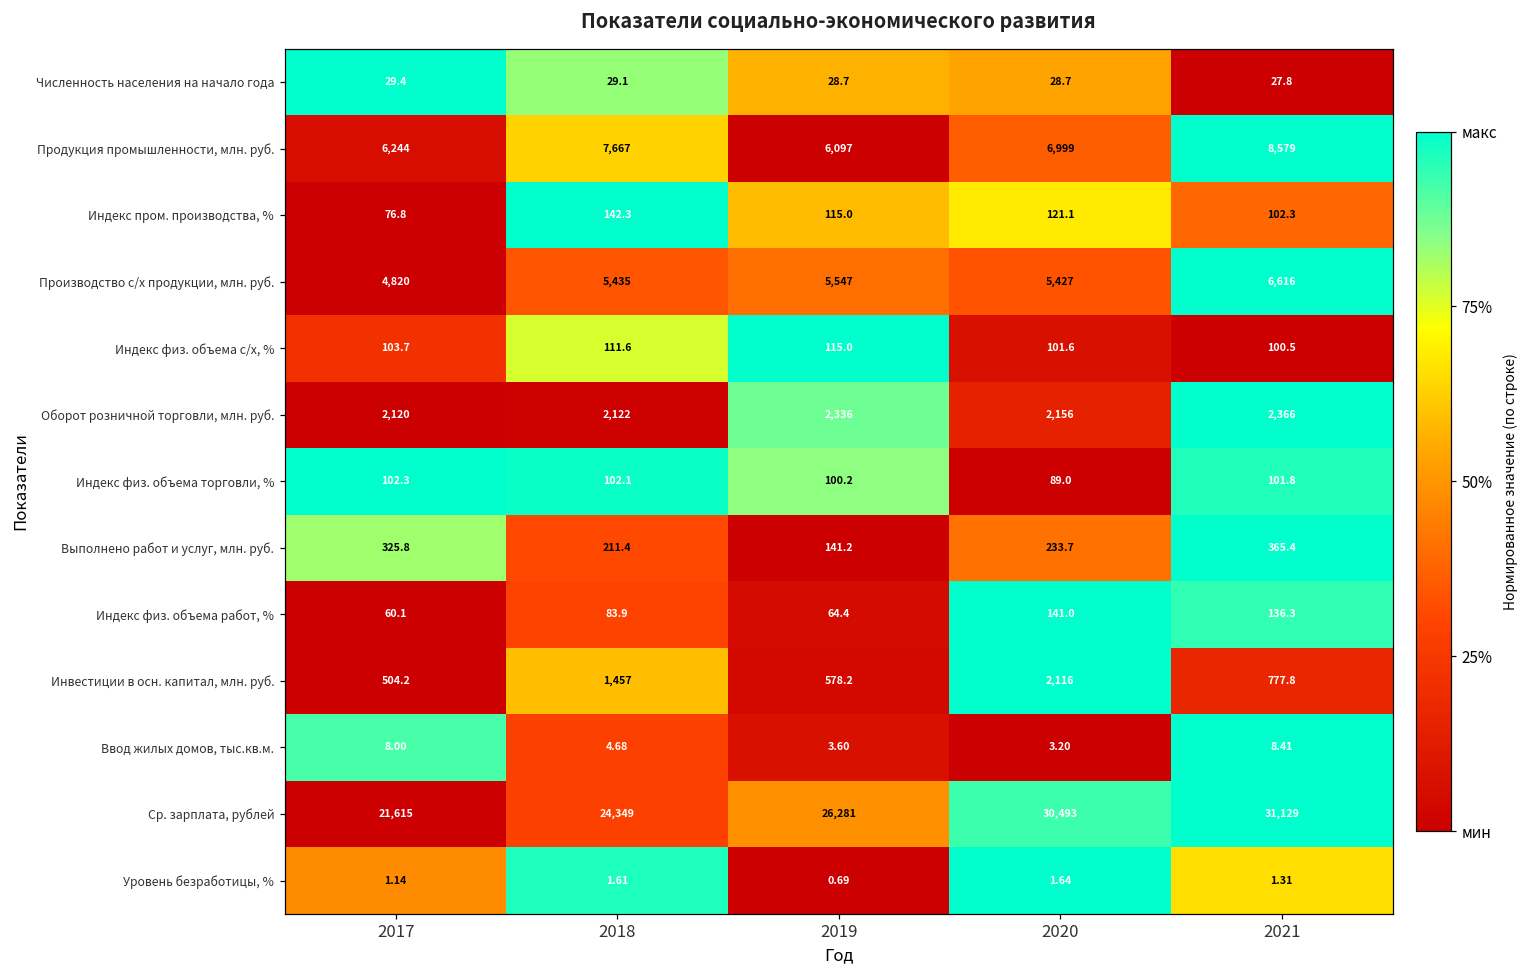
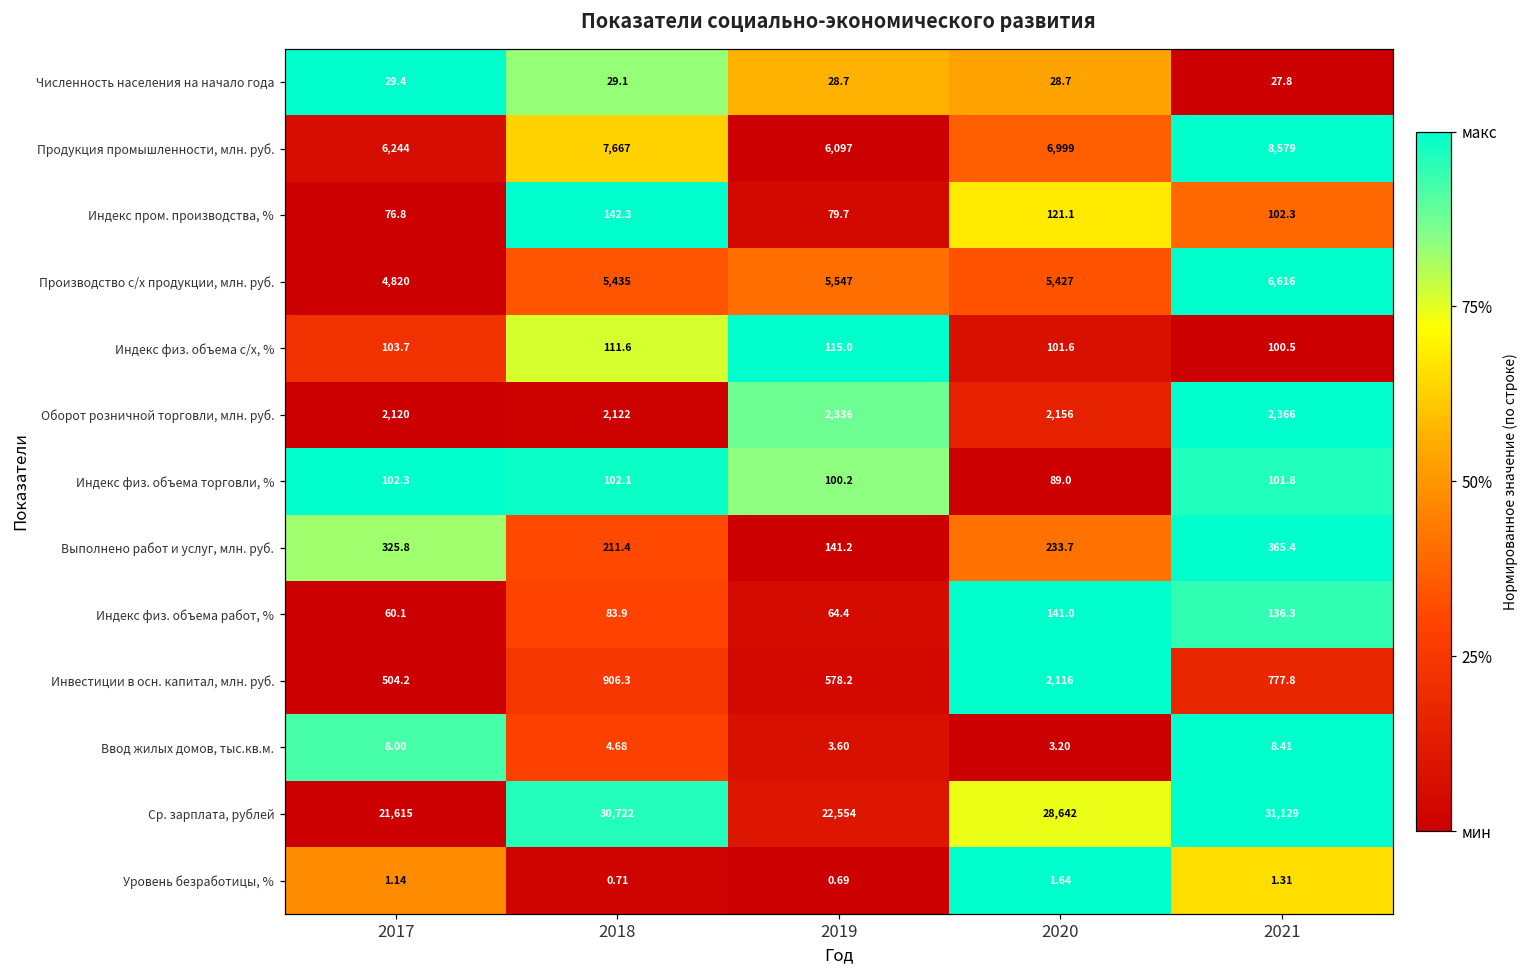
Индекс пром. производства, %, 2019: 115.0 -> 79.7
Инвестиции в осн. капитал, млн. руб., 2018: 1,457 -> 906.3
Ср. зарплата, рублей, 2018: 24,349 -> 30,722
Ср. зарплата, рублей, 2019: 26,281 -> 22,554
Ср. зарплата, рублей, 2020: 30,493 -> 28,642
Уровень безработицы, %, 2018: 1.61 -> 0.71
